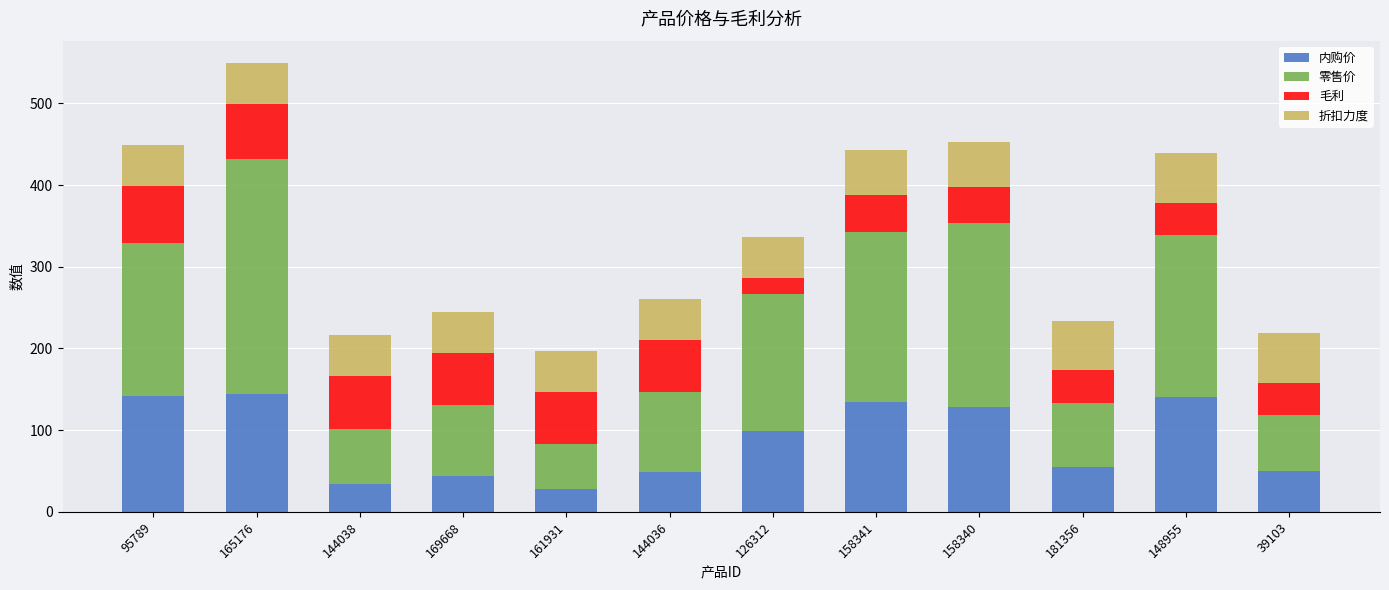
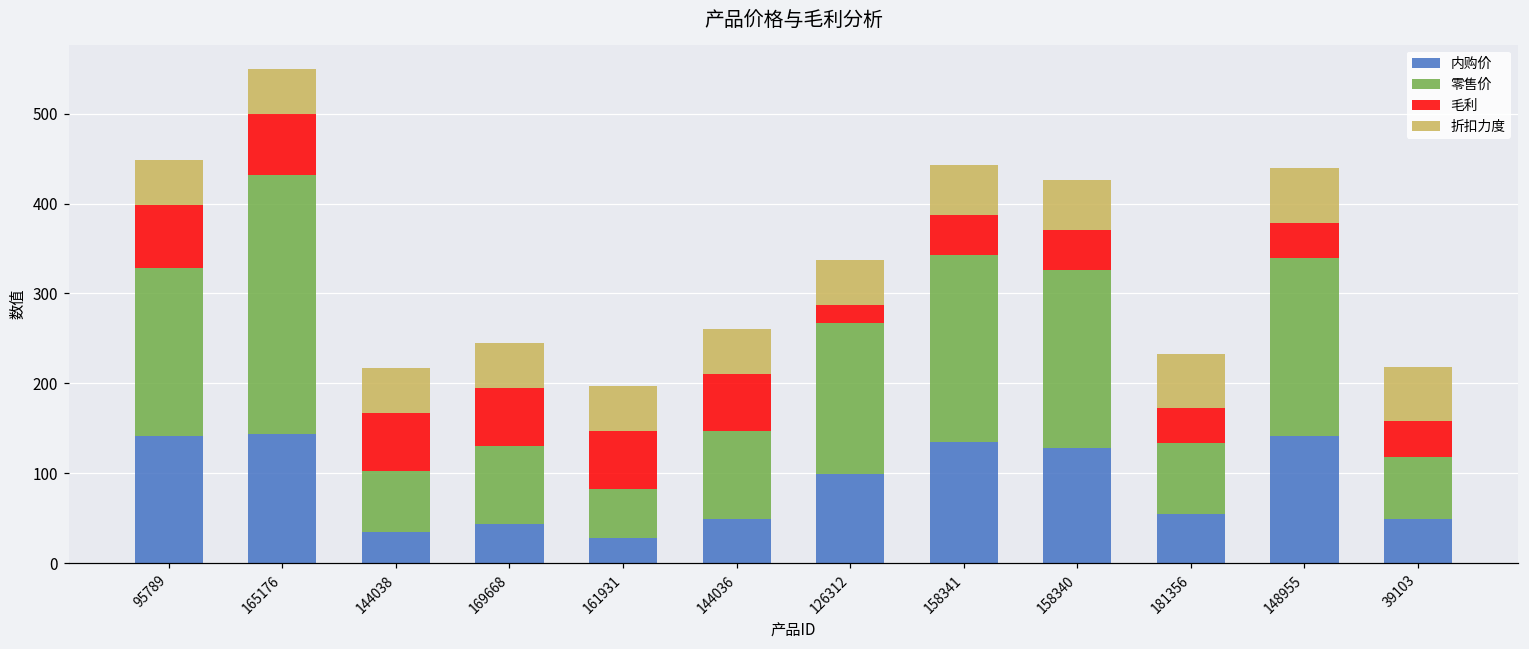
零售价, 158340: 230 -> 200
